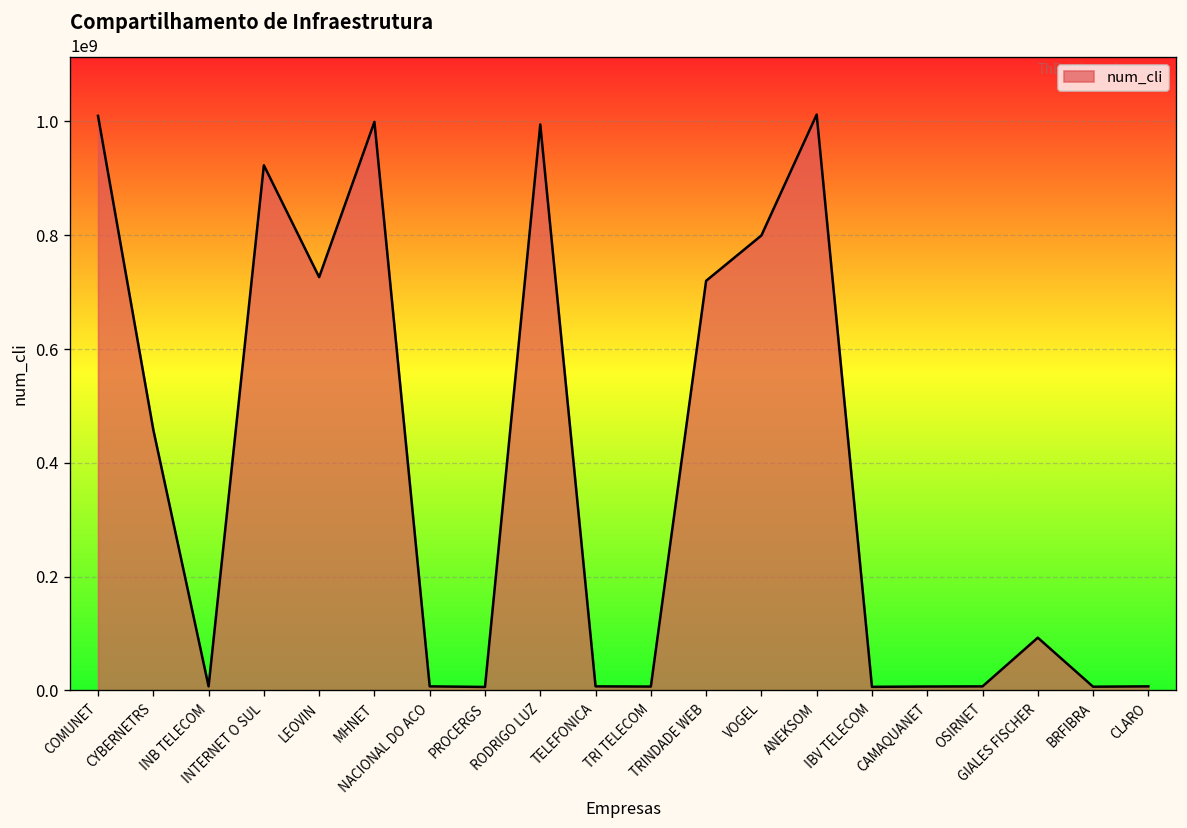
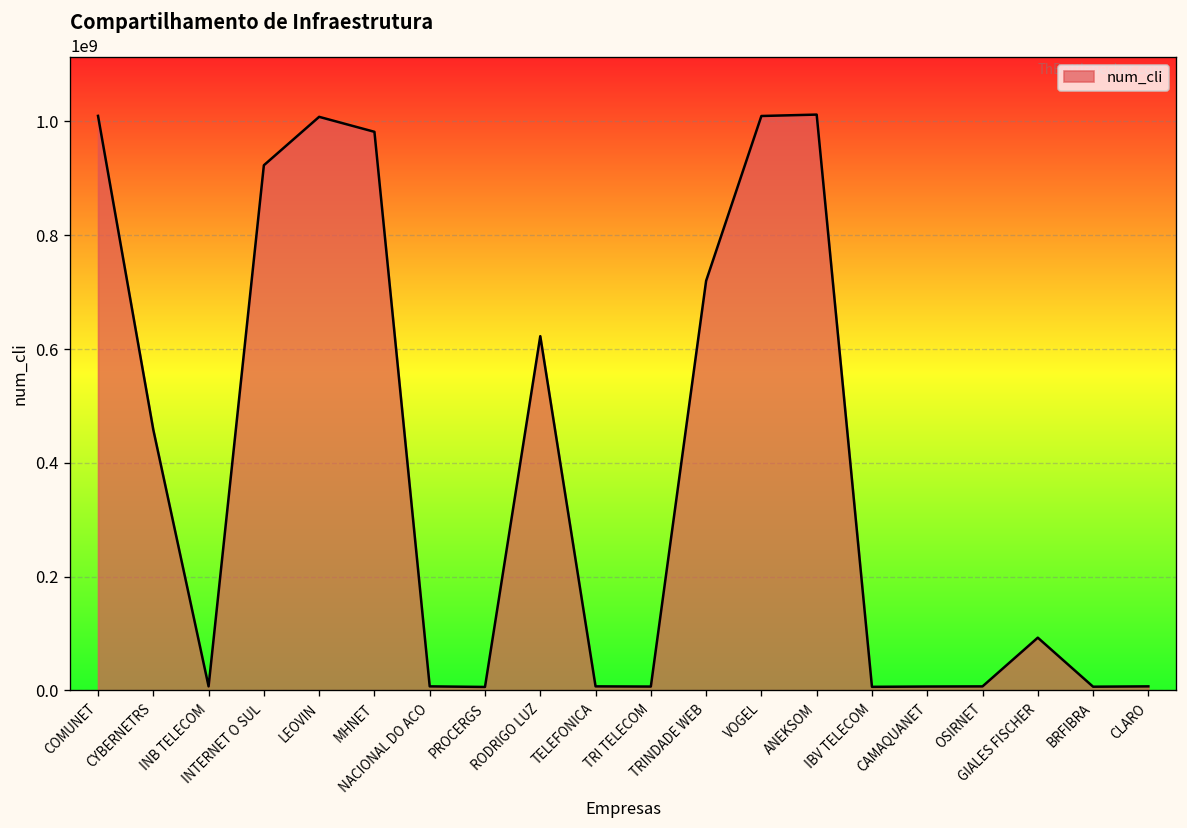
LEOVIN: 730000000 -> 1010000000
MHNET: 1000000000 -> 980000000
RODRIGO LUZ: 990000000 -> 620000000
VOGEL: 800000000 -> 1010000000
